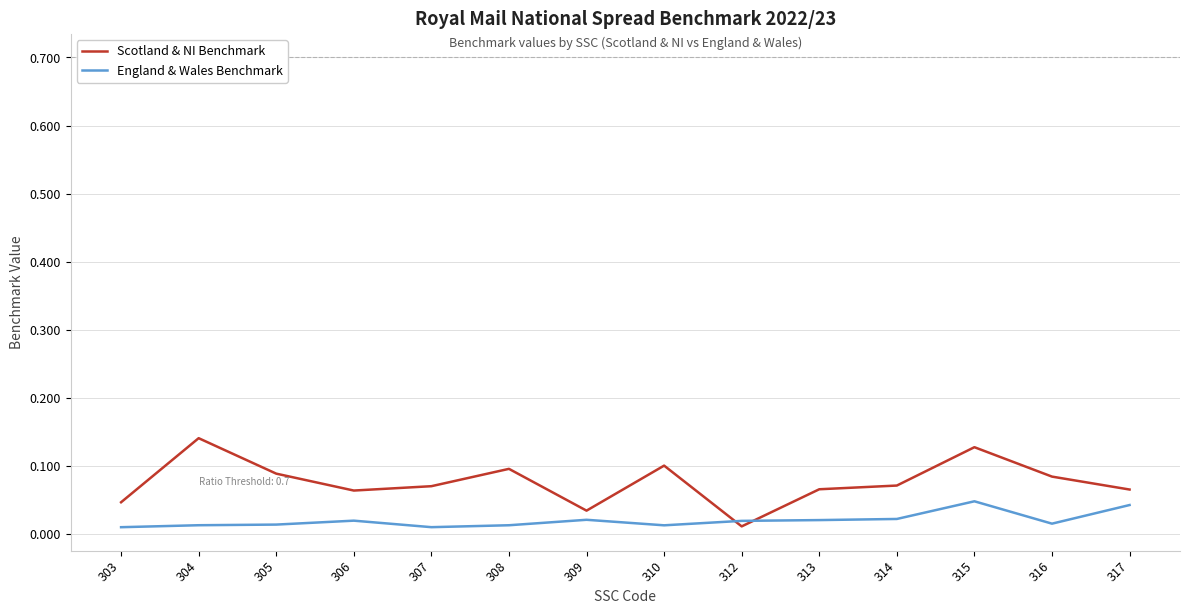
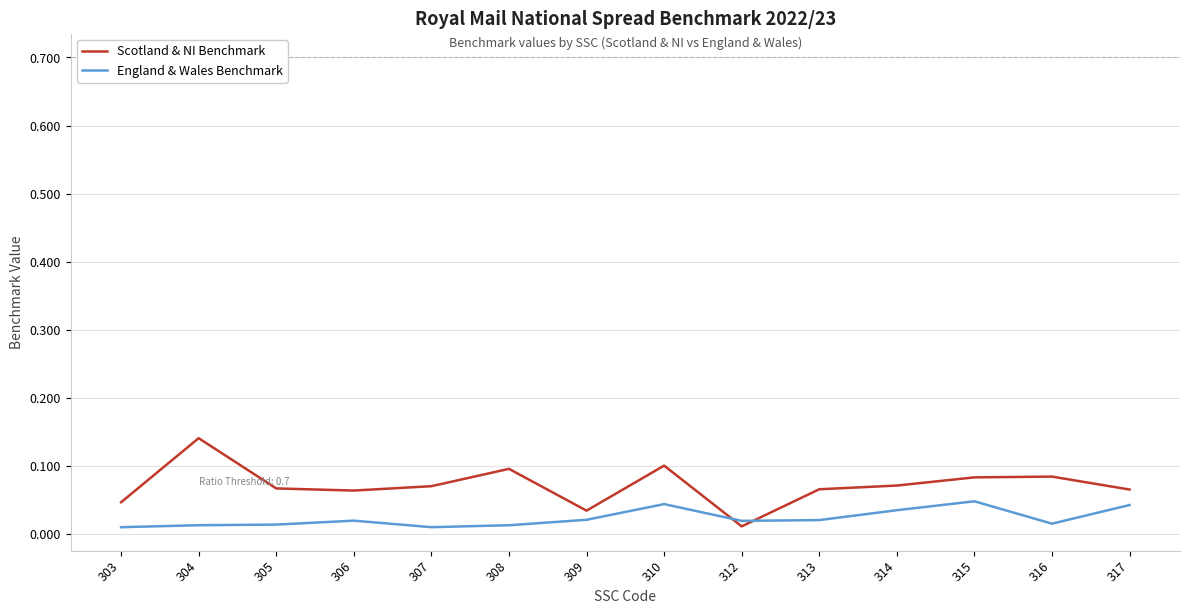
Scotland & NI Benchmark, 305: 0.09 -> 0.07
England & Wales Benchmark, 310: 0.01 -> 0.04
England & Wales Benchmark, 314: 0.02 -> 0.03
Scotland & NI Benchmark, 315: 0.13 -> 0.08
